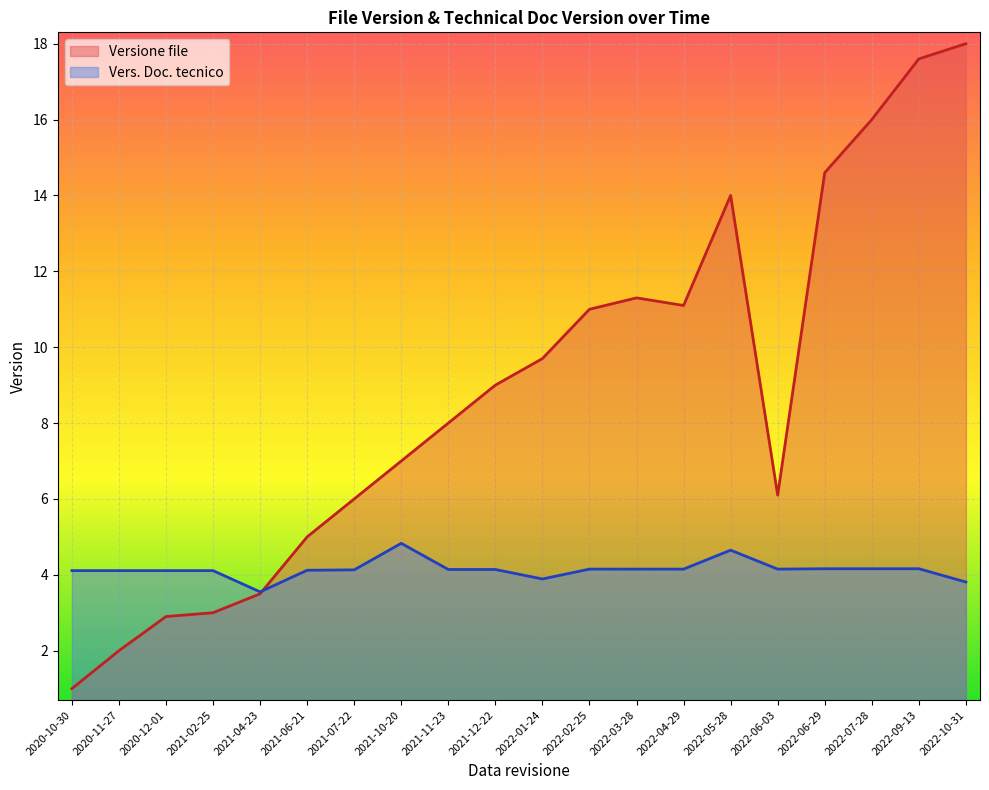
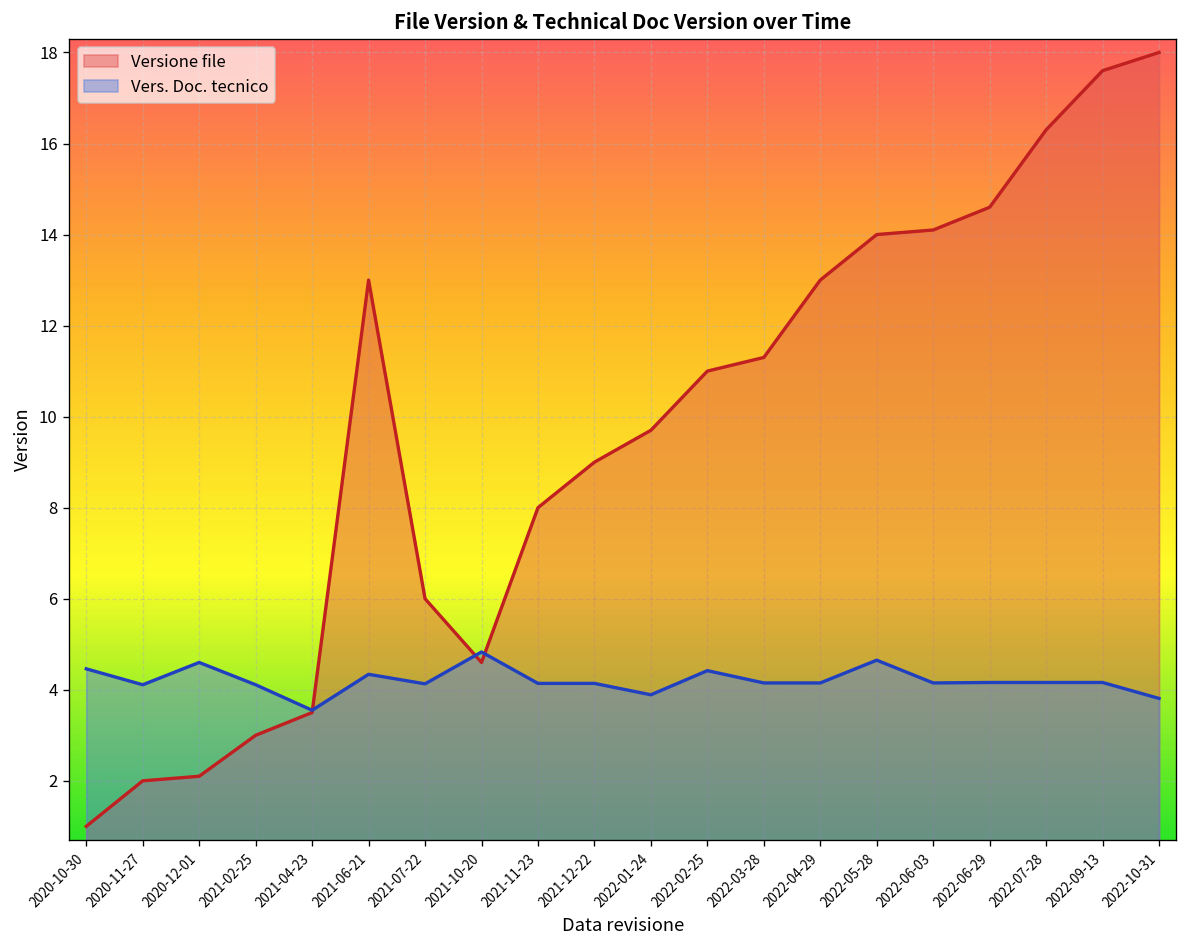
Vers. Doc. tecnico, 2020-10-30: 4.1 -> 4.5
Versione file, 2020-12-01: 2.9 -> 2.1
Vers. Doc. tecnico, 2020-12-01: 4.1 -> 4.6
Versione file, 2021-06-21: 5 -> 13
Vers. Doc. tecnico, 2021-06-21: 4.1 -> 4.3
Versione file, 2021-10-20: 7.0 -> 4.6
Vers. Doc. tecnico, 2022-02-25: 4.2 -> 4.4
Versione file, 2022-04-29: 11.1 -> 13.0
Versione file, 2022-06-03: 6.1 -> 14.1
Versione file, 2022-07-28: 16.0 -> 16.3
